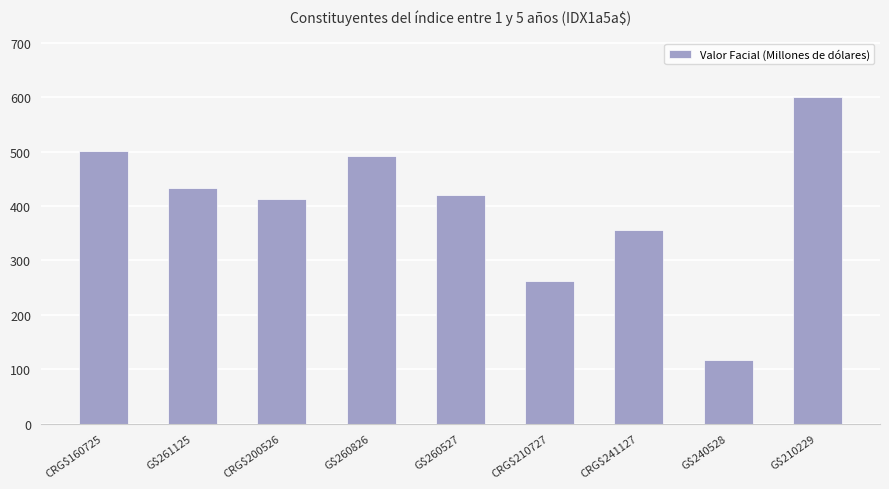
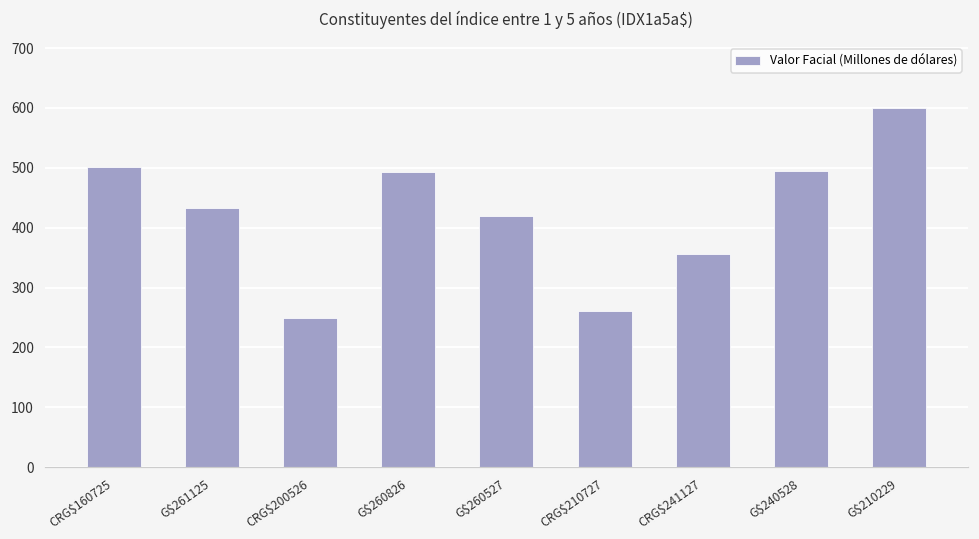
CRG$200526: 410 -> 250
G$240528: 120 -> 500
